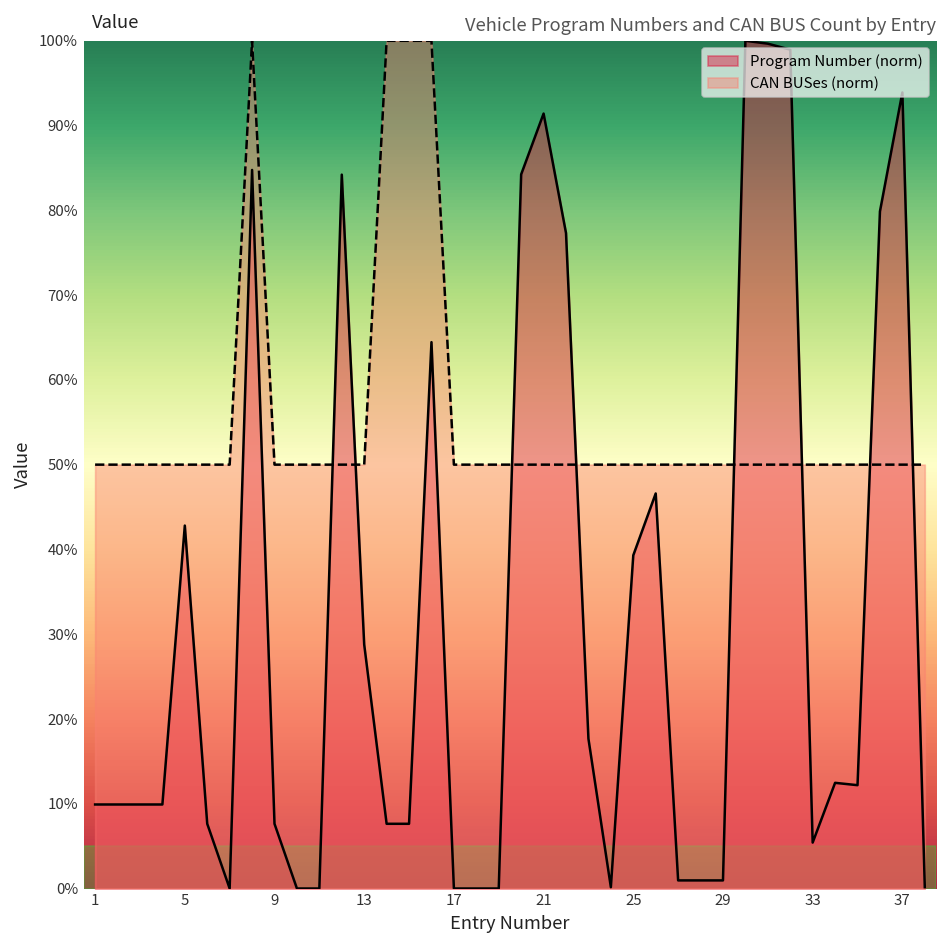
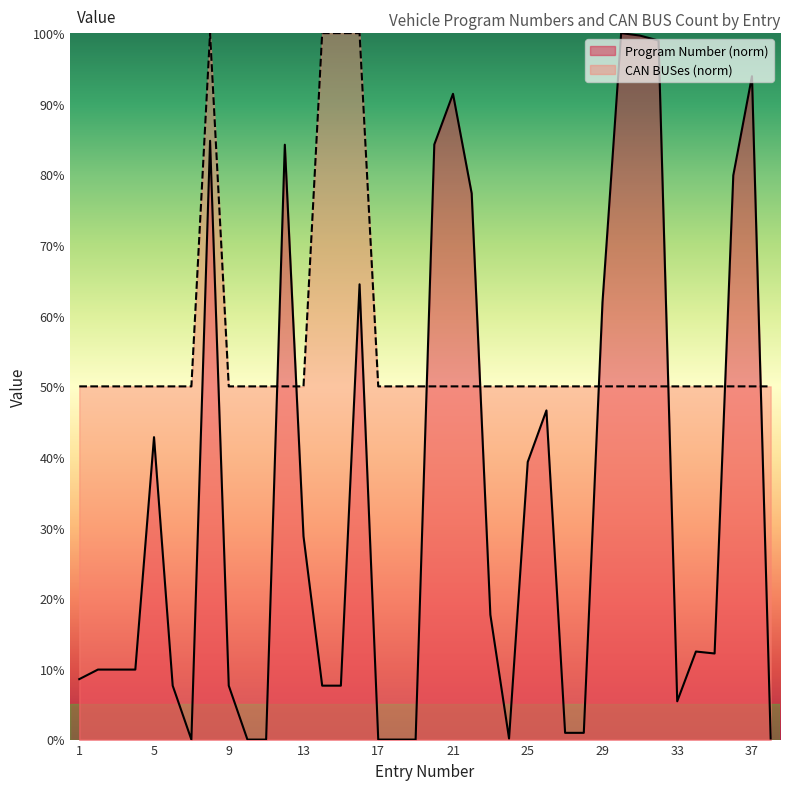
Program Number (norm), 1: 10% -> 9%
Program Number (norm), 29: 1% -> 62%
